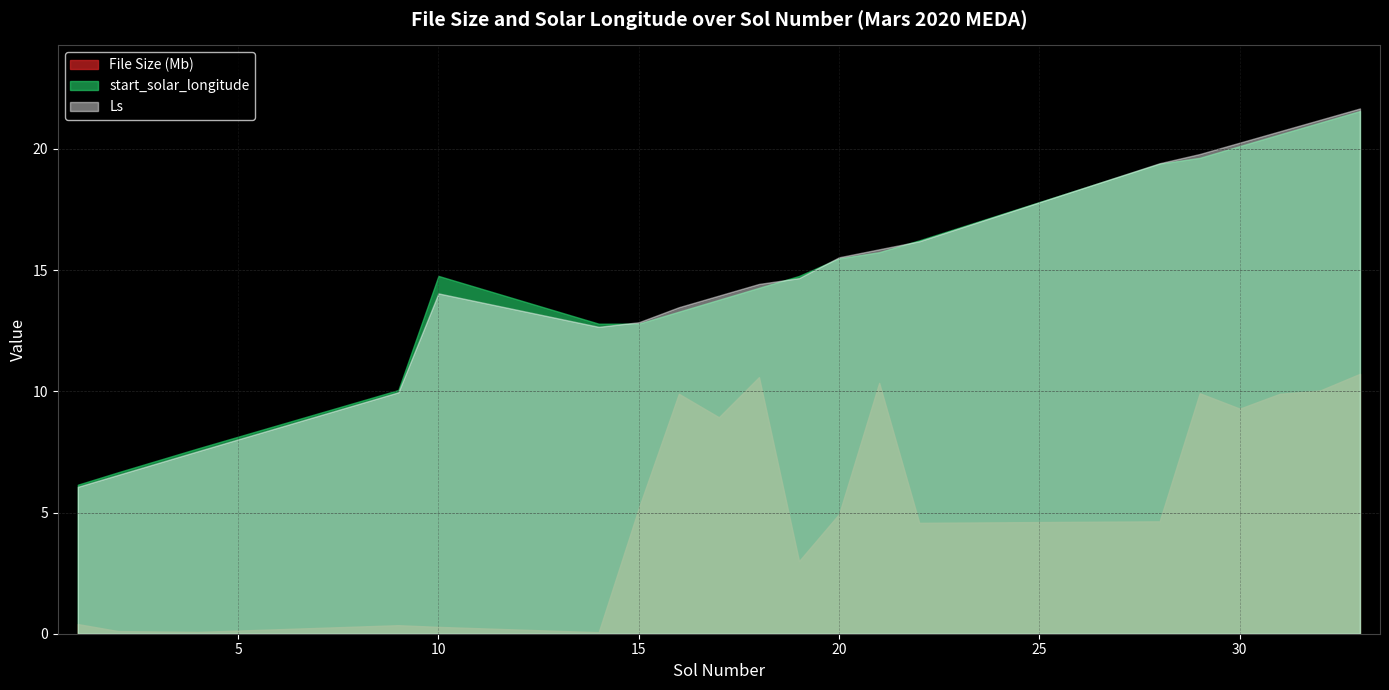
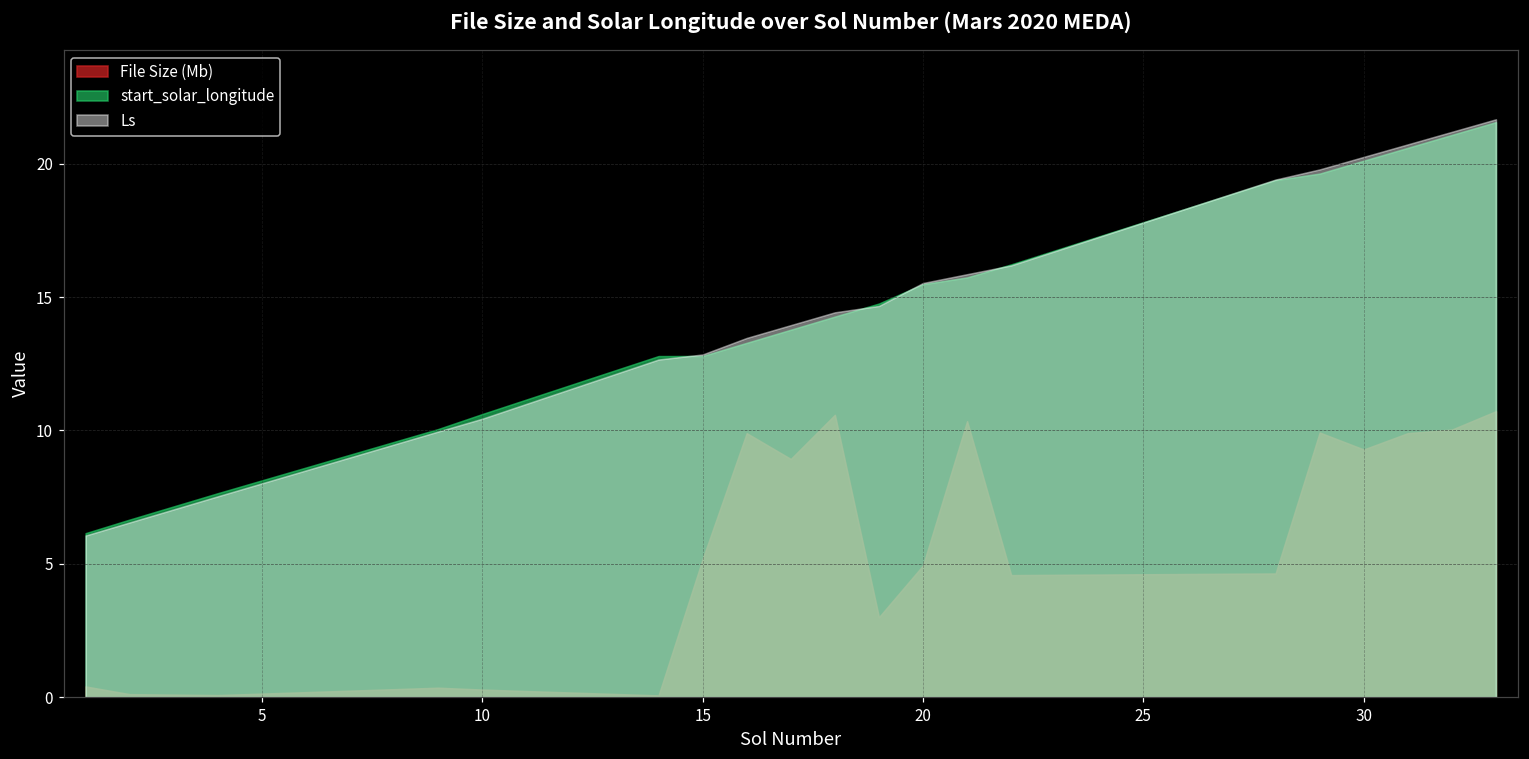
start_solar_longitude, 10: 14.8 -> 10.6
Ls, 10: 14.0 -> 10.4
